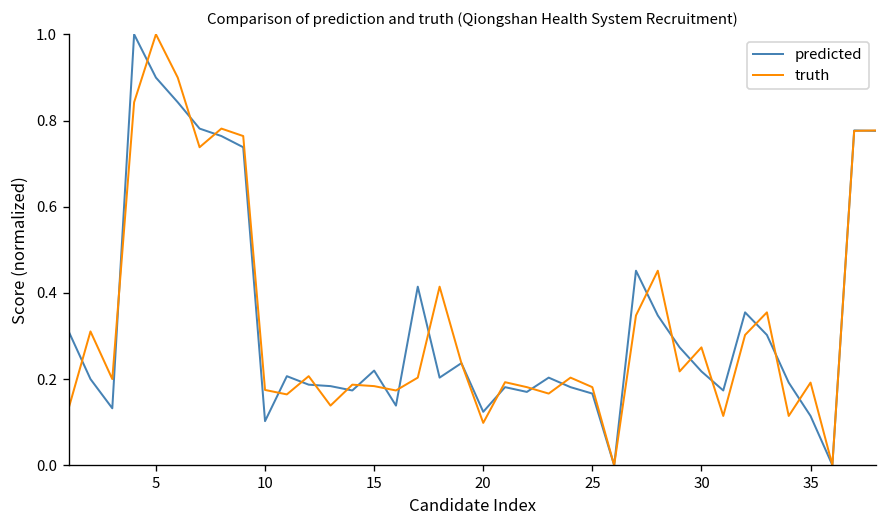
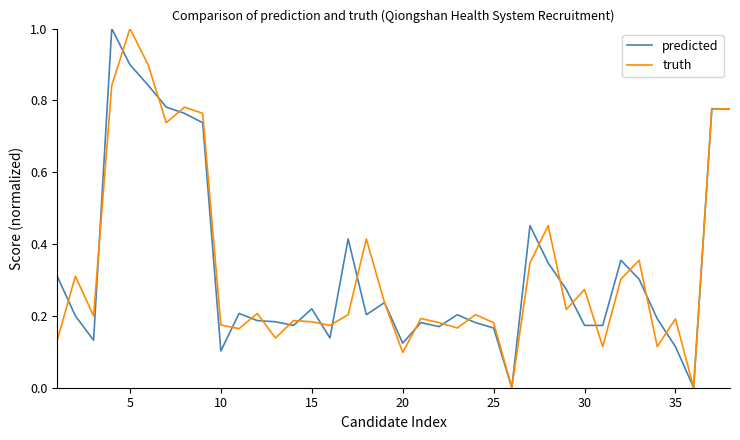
predicted, 30: 0.22 -> 0.17
